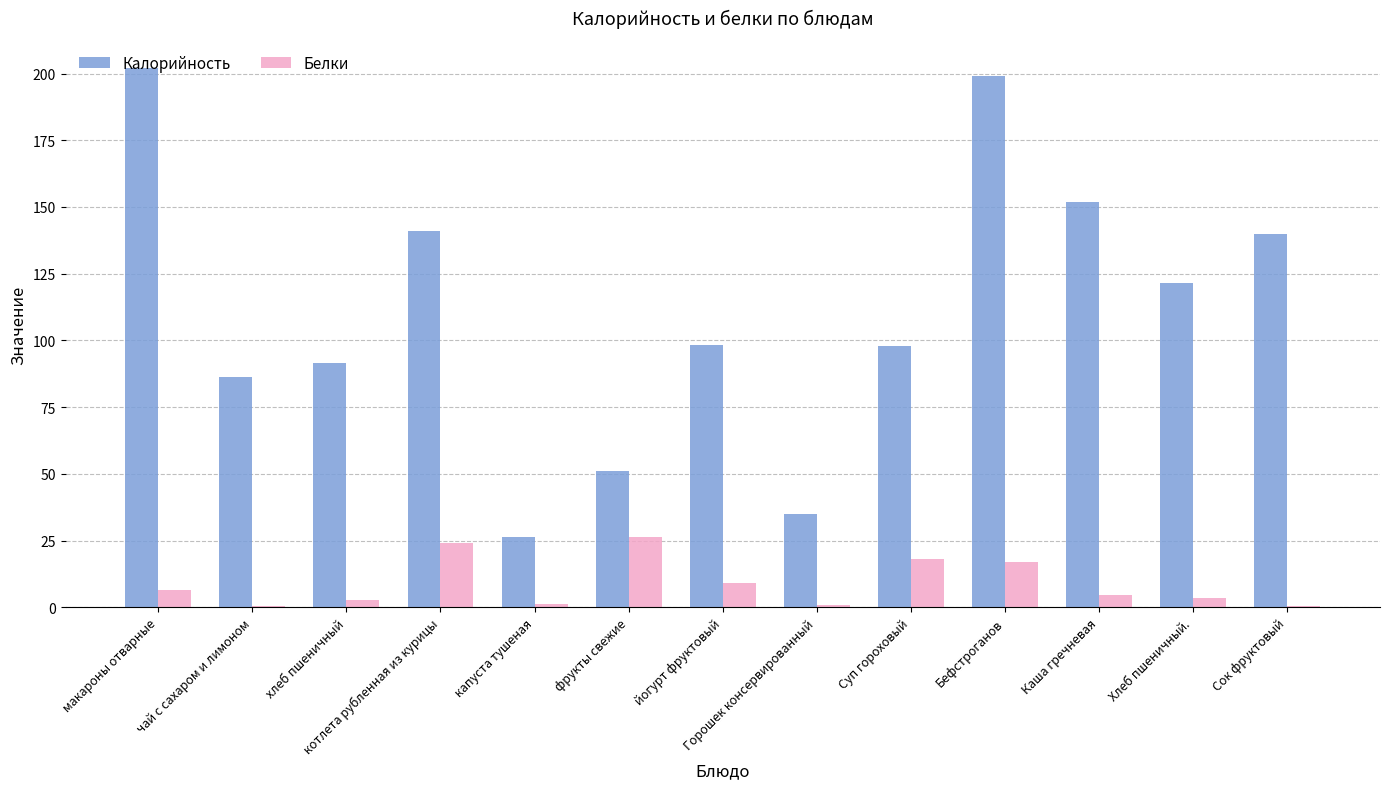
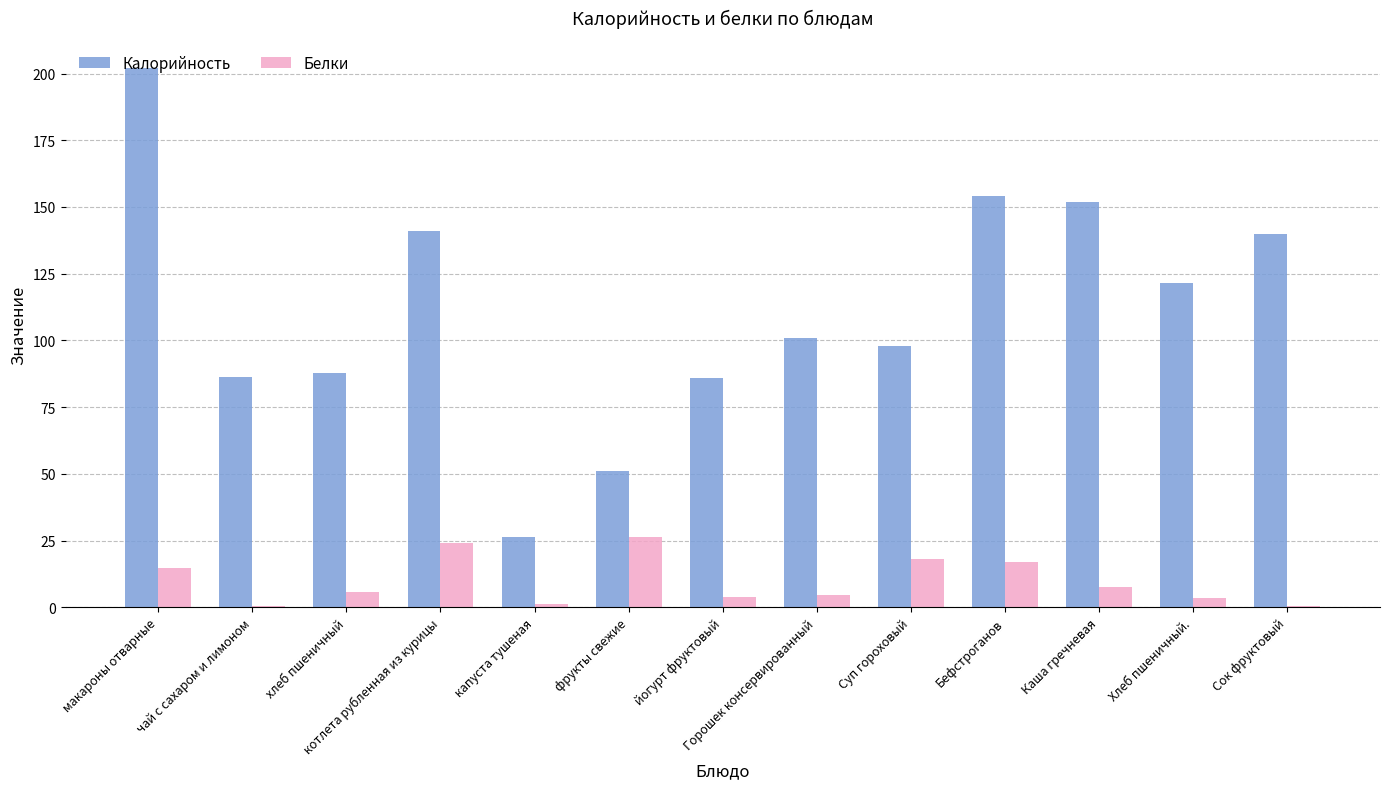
Белки, макароны отварные: 7 -> 15
Калорийность, хлеб пшеничный: 92 -> 88
Белки, хлеб пшеничный: 3 -> 6
Калорийность, йогурт фруктовый: 98 -> 86
Белки, йогурт фруктовый: 9 -> 4
Калорийность, Горошек консервированный: 35 -> 101
Белки, Горошек консервированный: 1 -> 4
Калорийность, Бефстроганов: 199 -> 154
Белки, Каша гречневая: 5 -> 8
